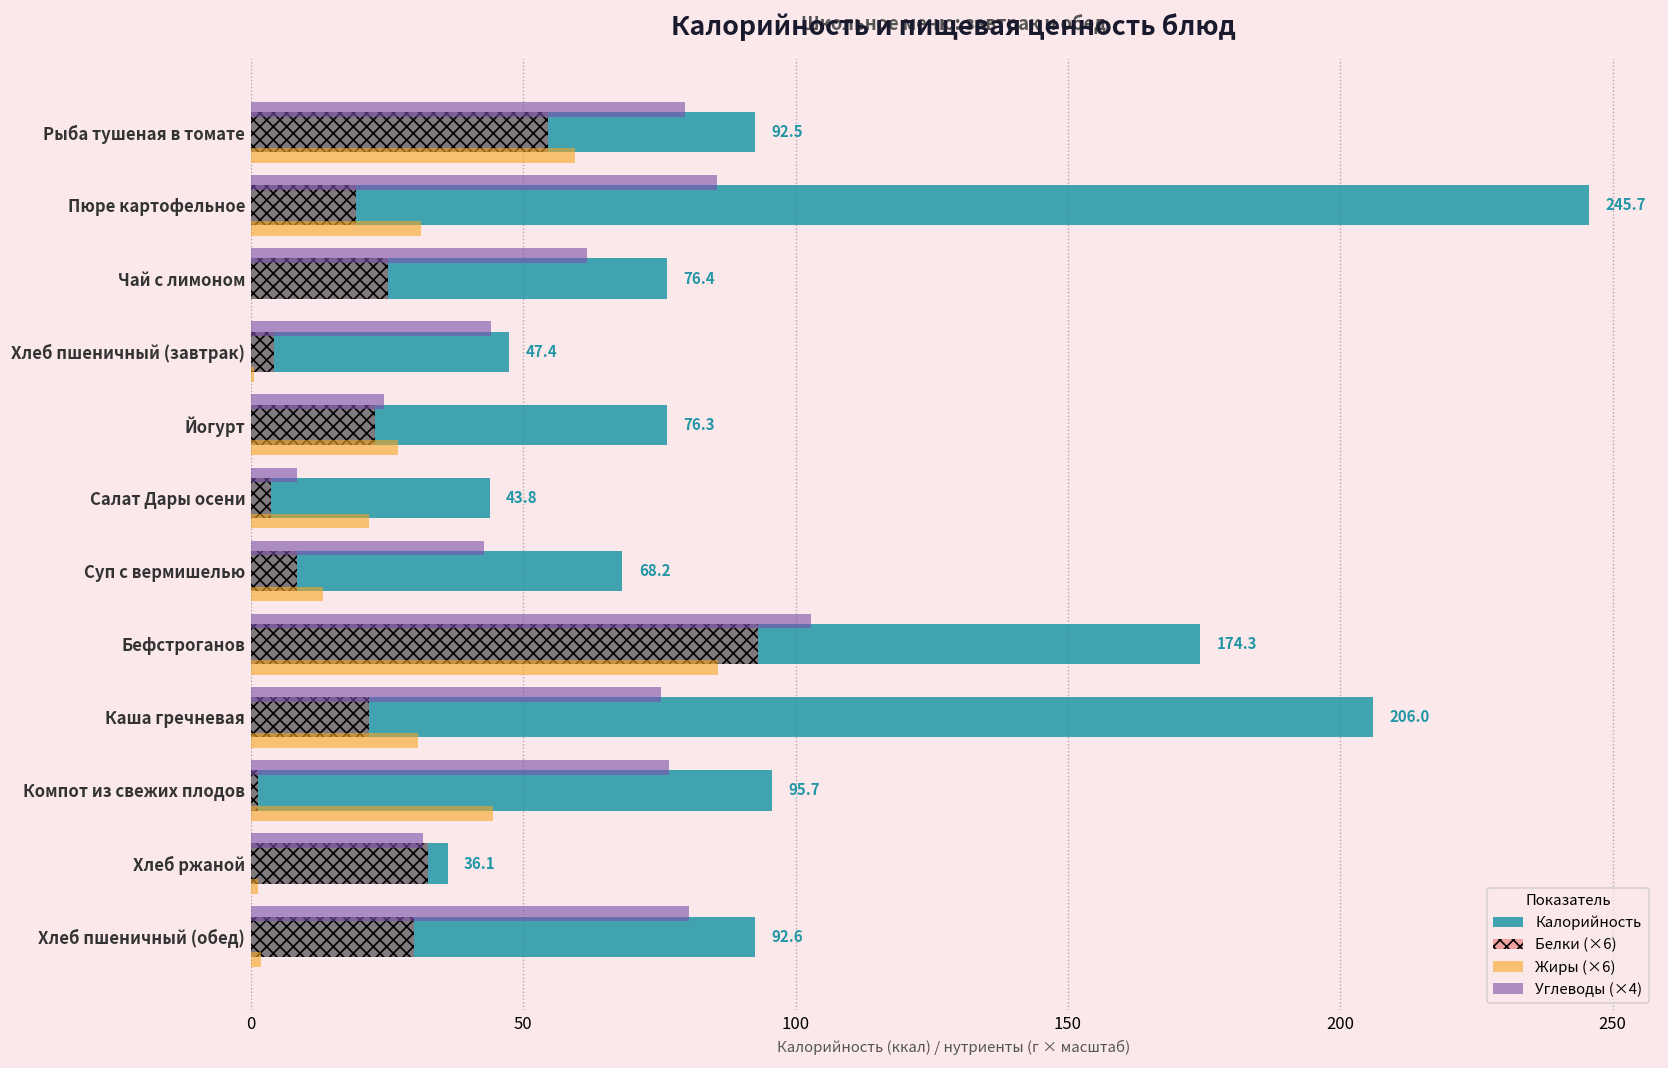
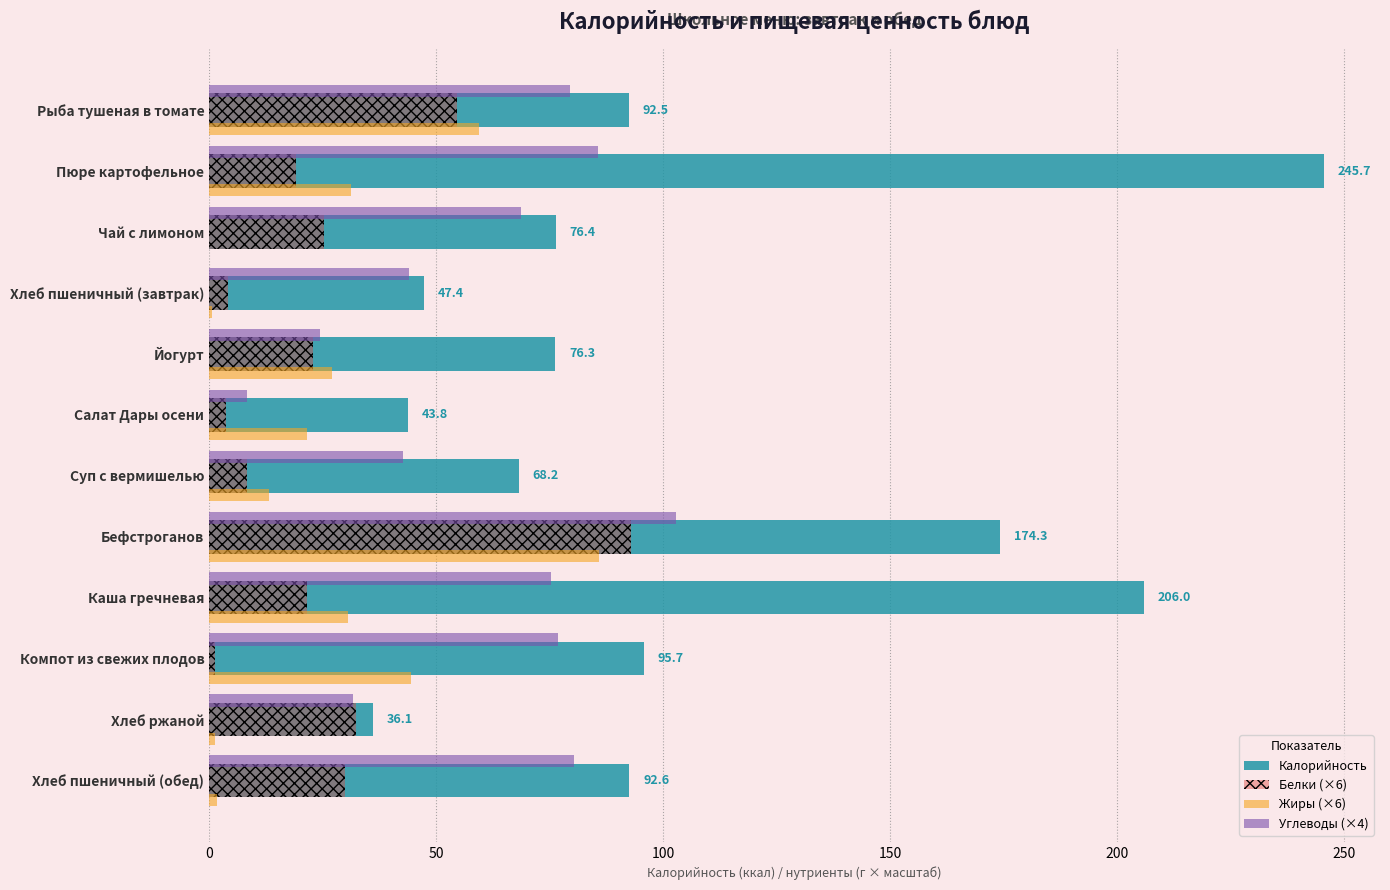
Углеводы (×4), Чай с лимоном: 62 -> 69
